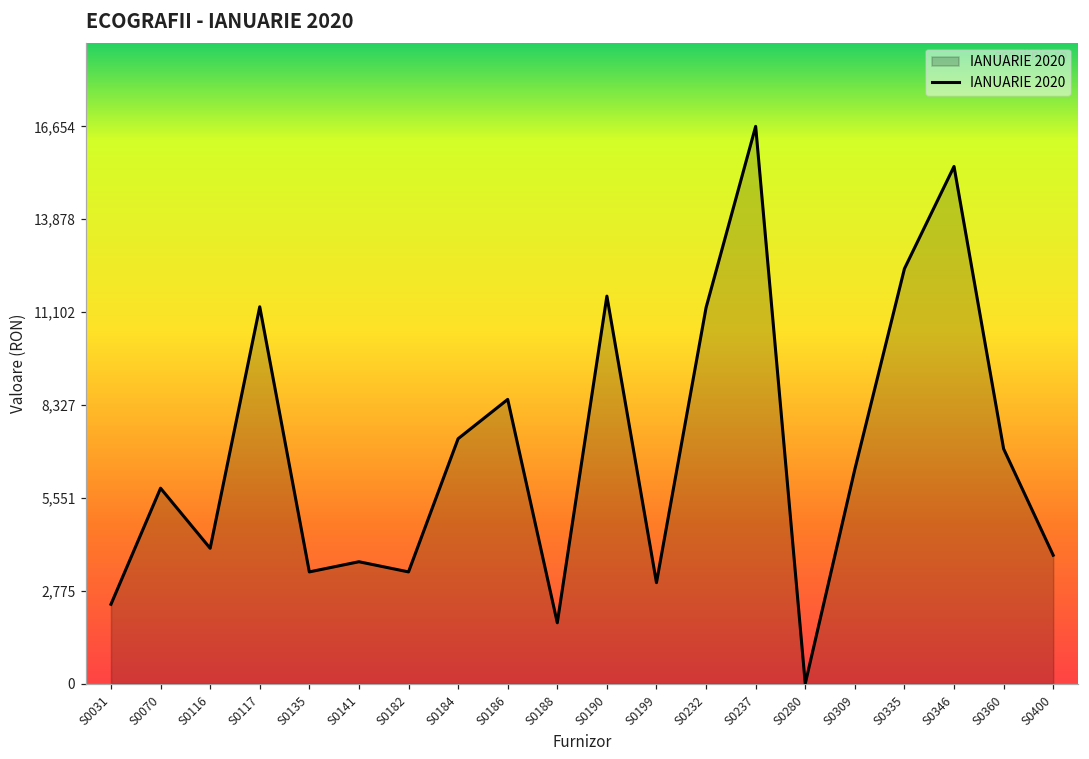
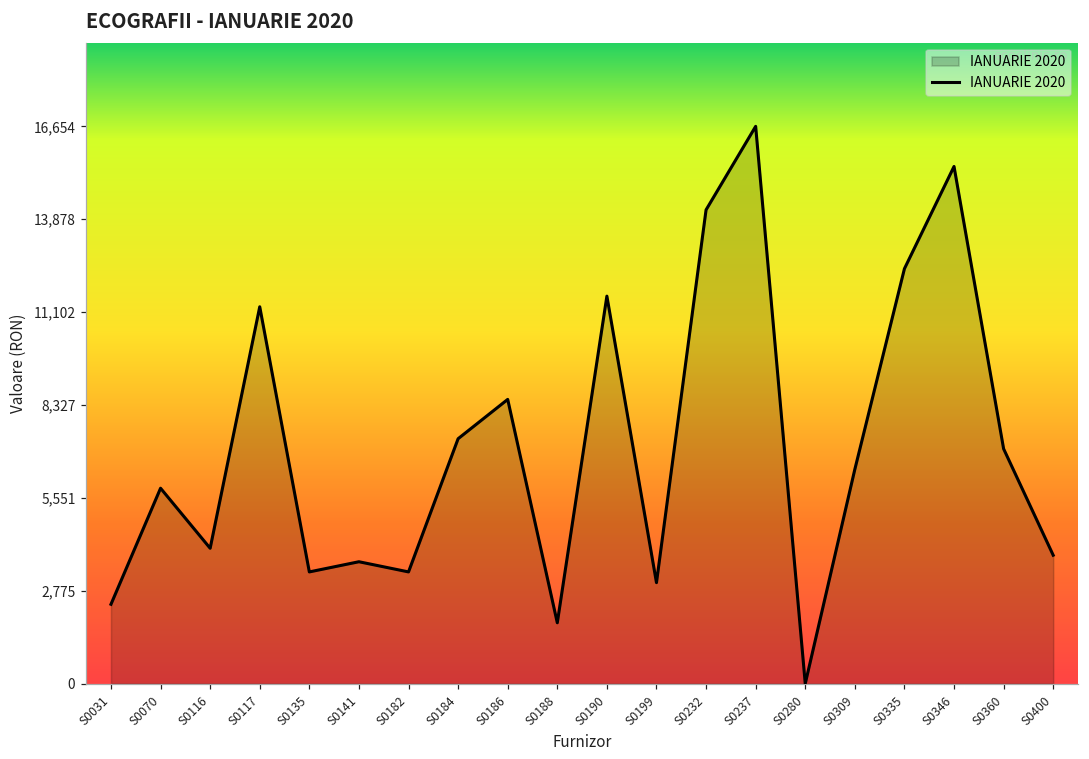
S0232: 11,200 -> 14,200
